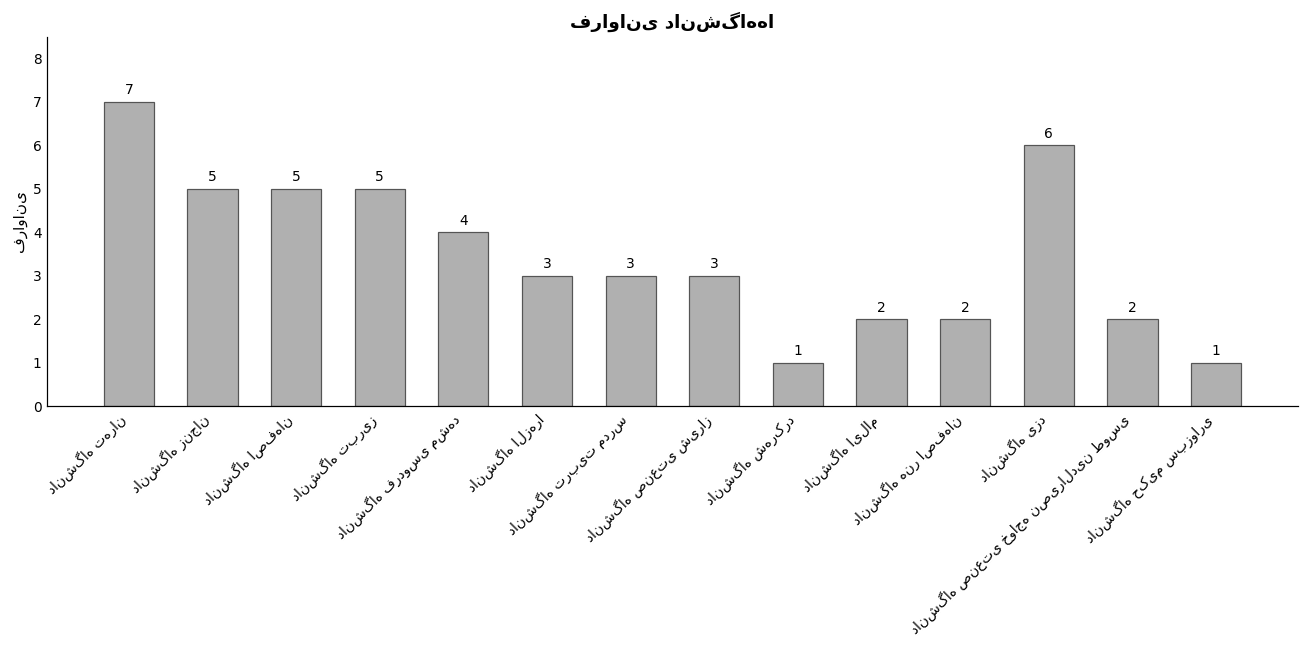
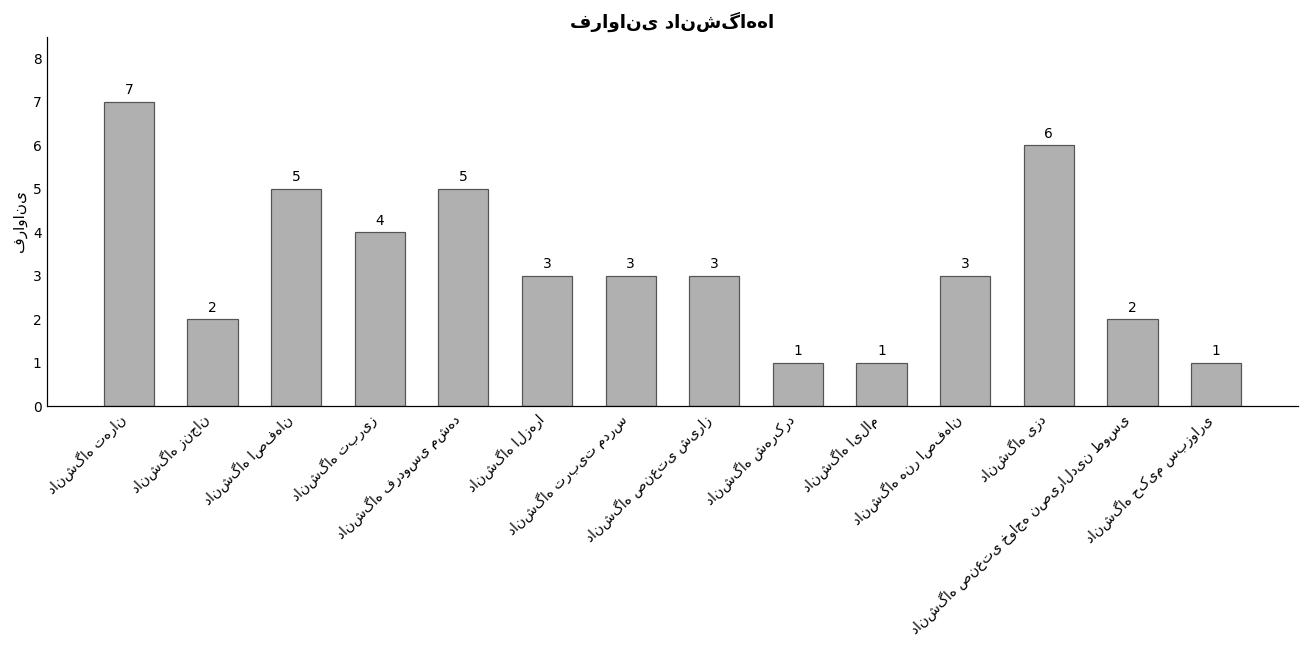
دانشگاه زنجان: 5 -> 2
دانشگاه تبریز: 5 -> 4
دانشگاه فردوسی مشهد: 4 -> 5
دانشگاه ایلام: 2 -> 1
دانشگاه هنر اصفهان: 2 -> 3
